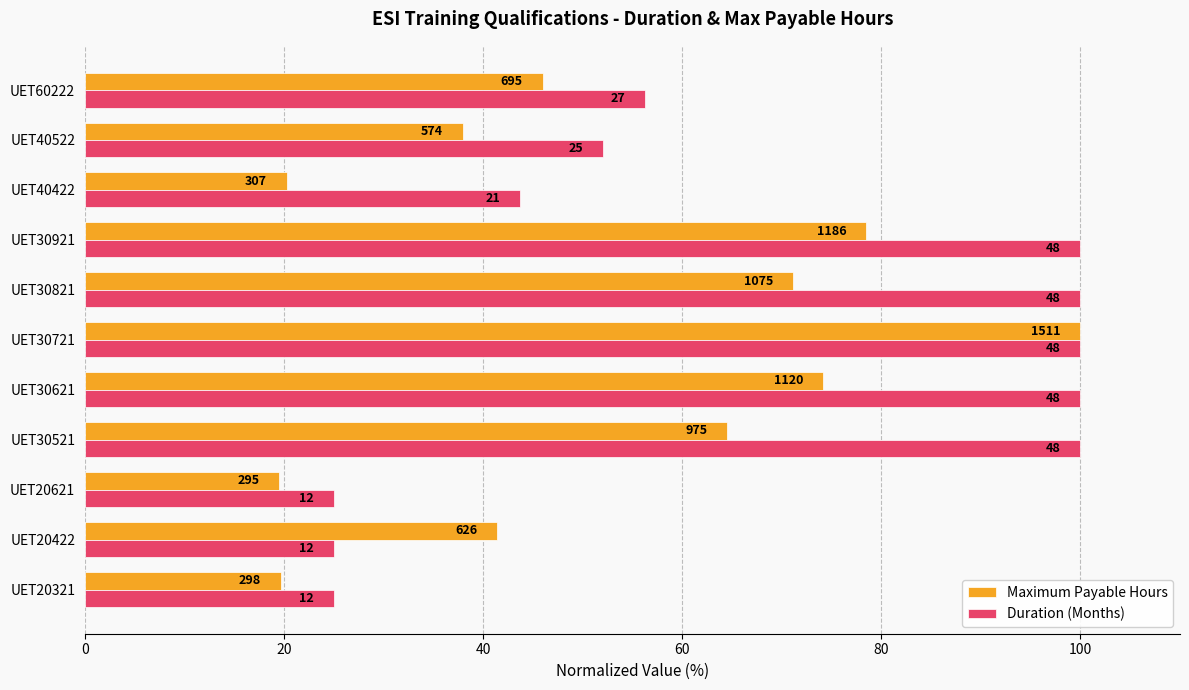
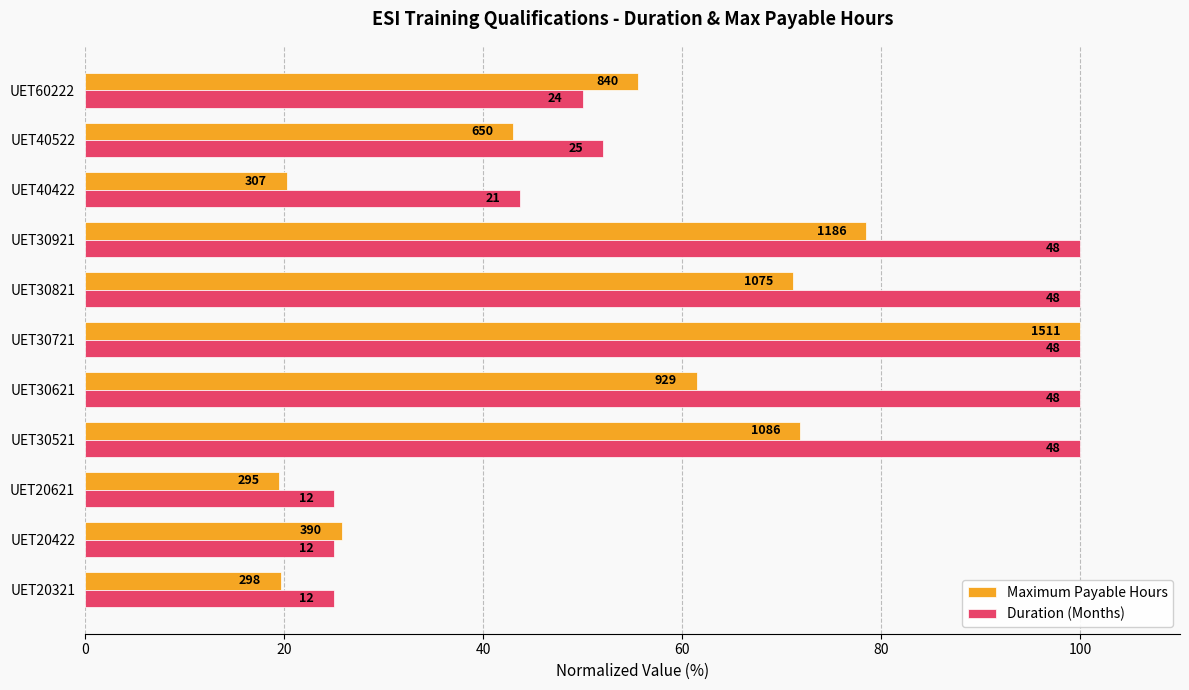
Maximum Payable Hours, UET60222: 695 -> 840
Duration (Months), UET60222: 27 -> 24
Maximum Payable Hours, UET40522: 574 -> 650
Maximum Payable Hours, UET30621: 1120 -> 929
Maximum Payable Hours, UET30521: 975 -> 1086
Maximum Payable Hours, UET20422: 626 -> 390
